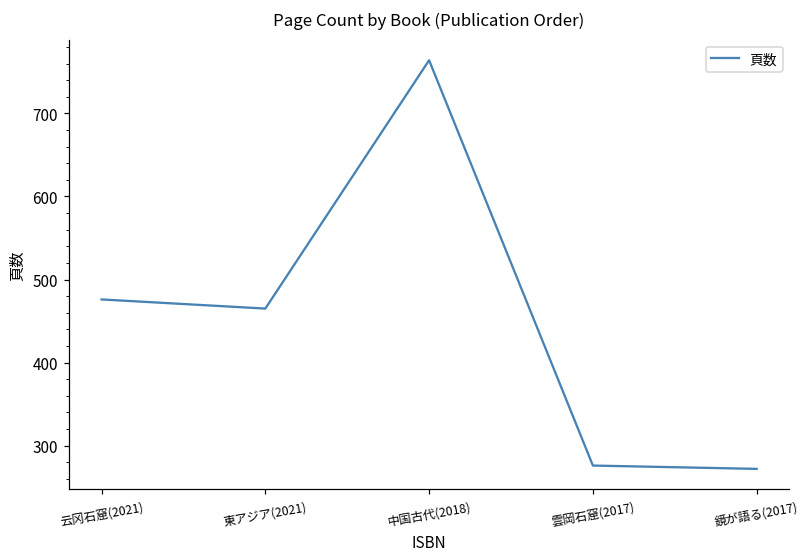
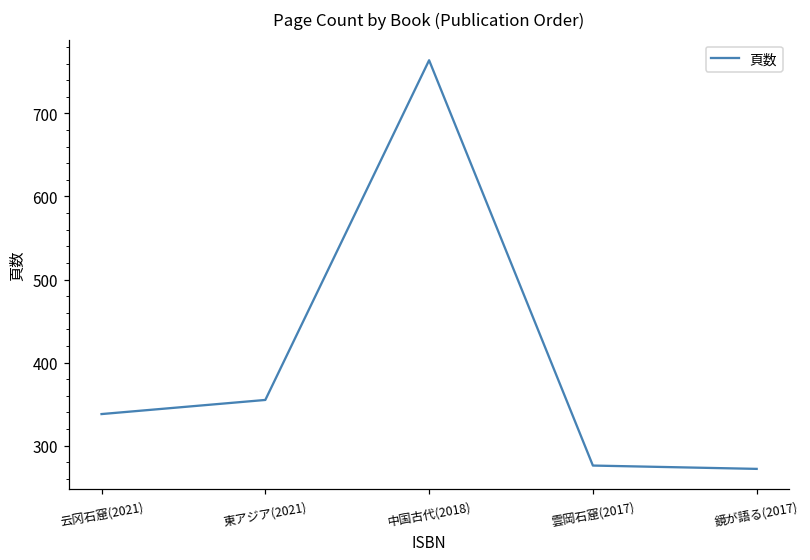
云冈石窟(2021): 480 -> 340
東アジア(2021): 470 -> 360
